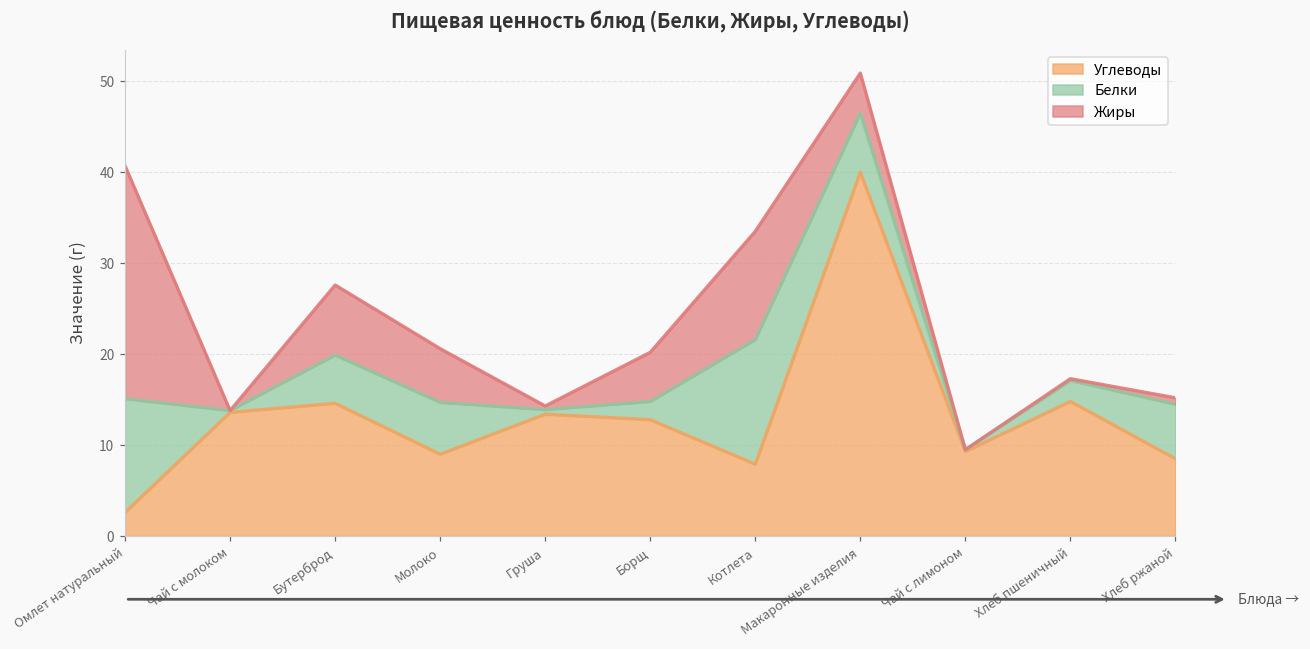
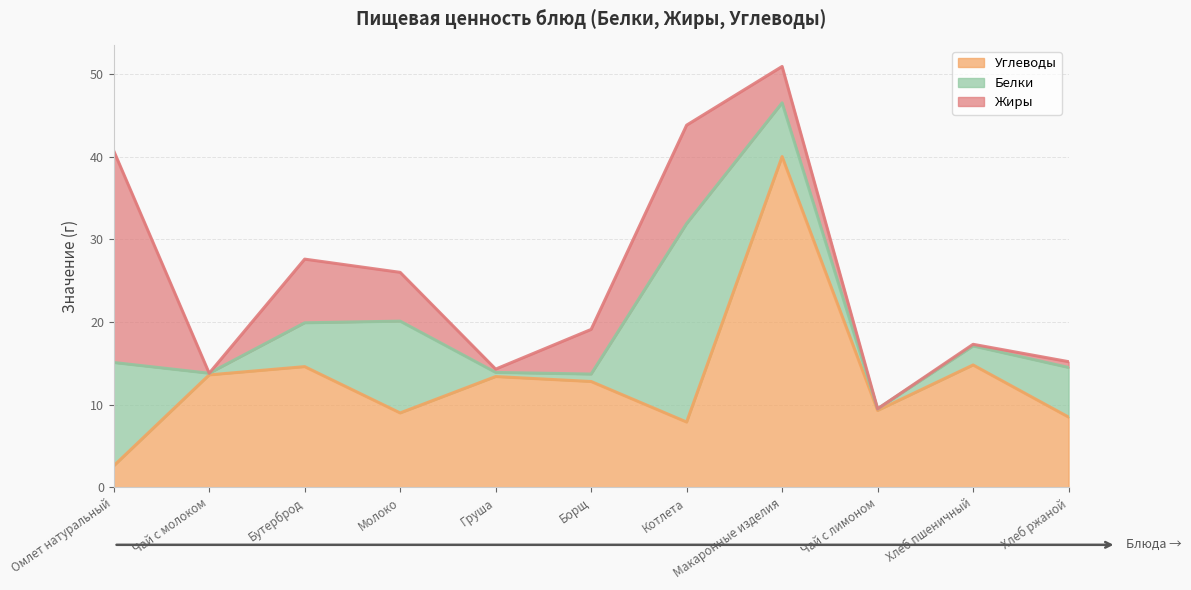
Белки, Молоко: 6 -> 11
Белки, Борщ: 2 -> 1
Белки, Котлета: 14 -> 24
